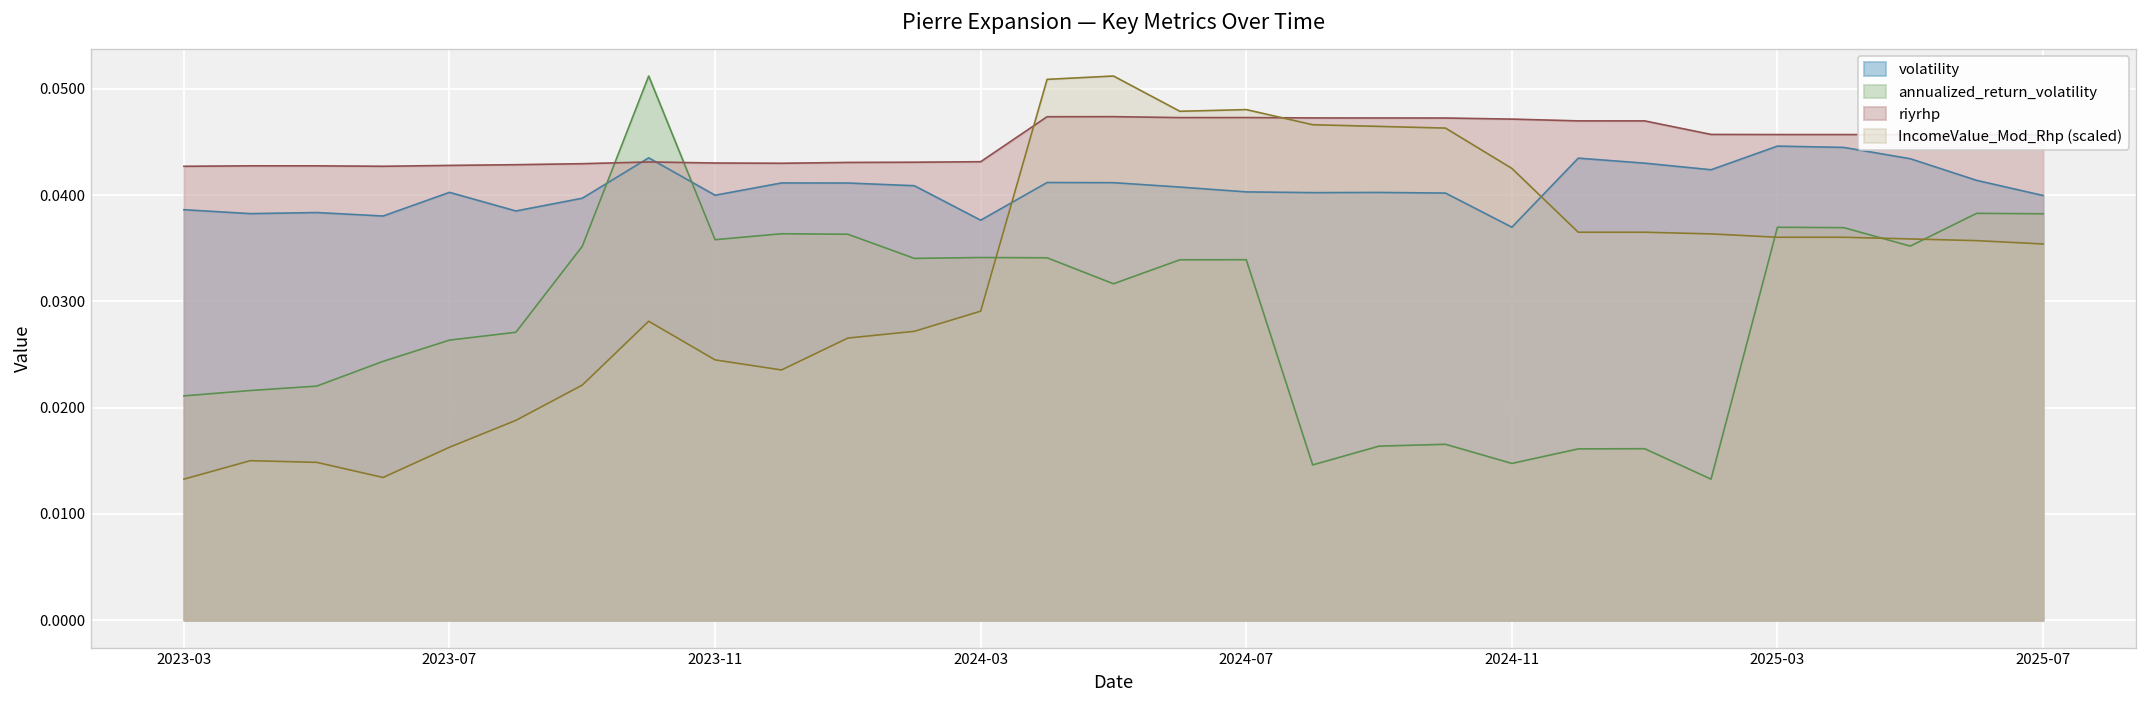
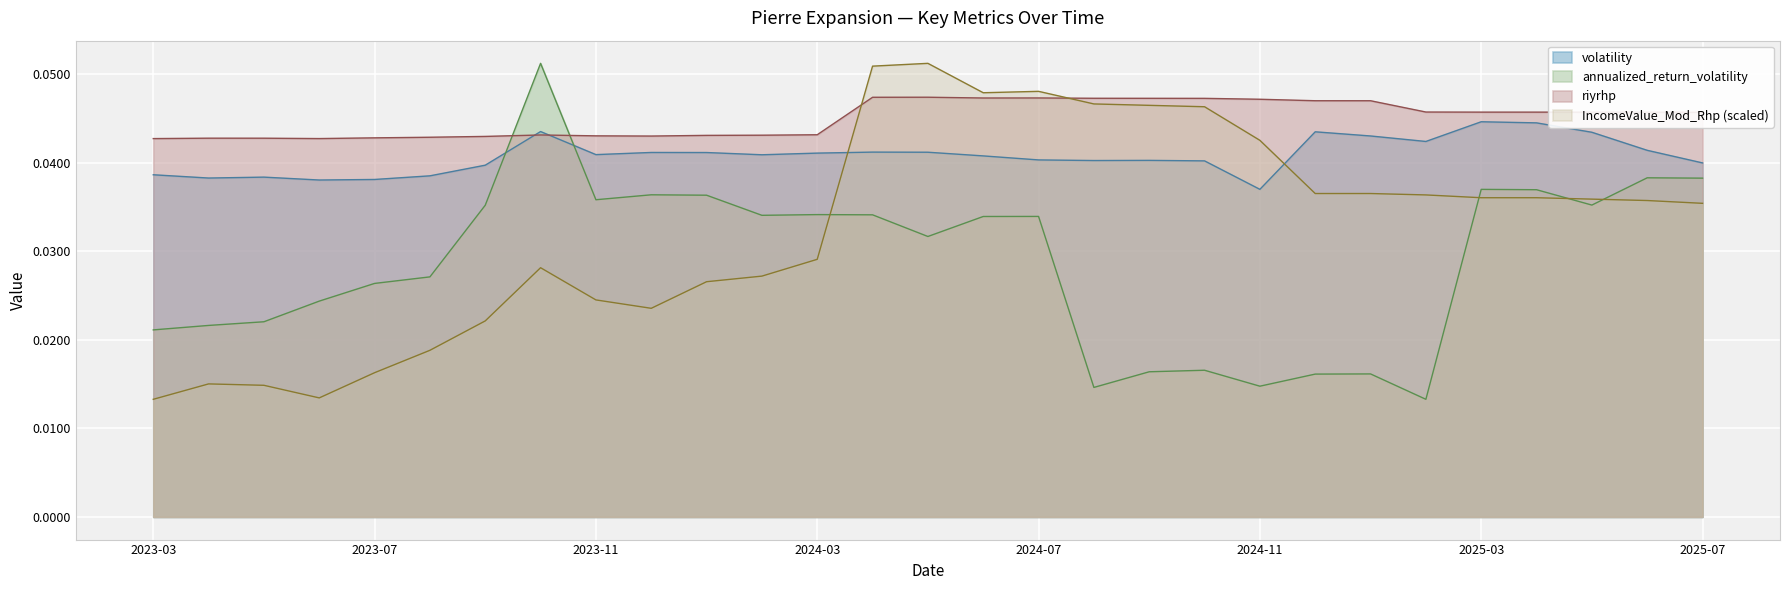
volatility, 2023-07: 0.040 -> 0.038
volatility, 2023-11: 0.040 -> 0.041
volatility, 2024-03: 0.038 -> 0.041
